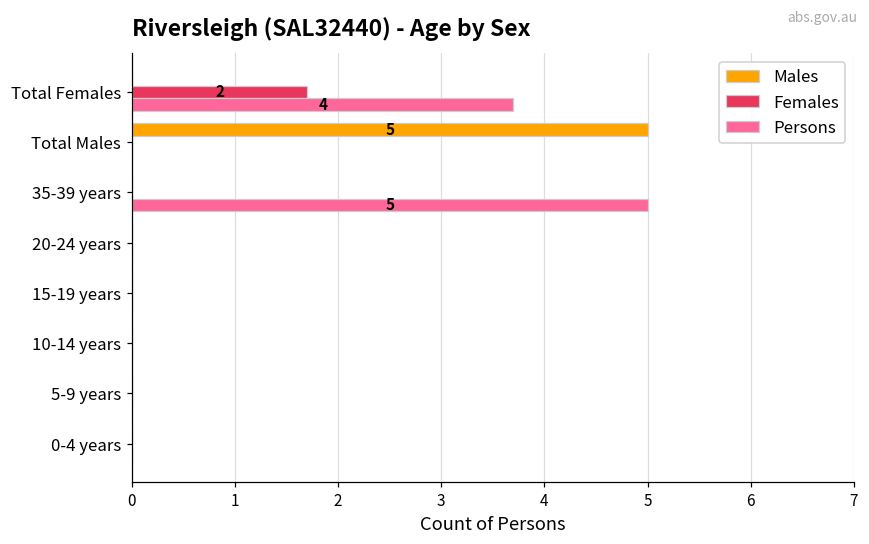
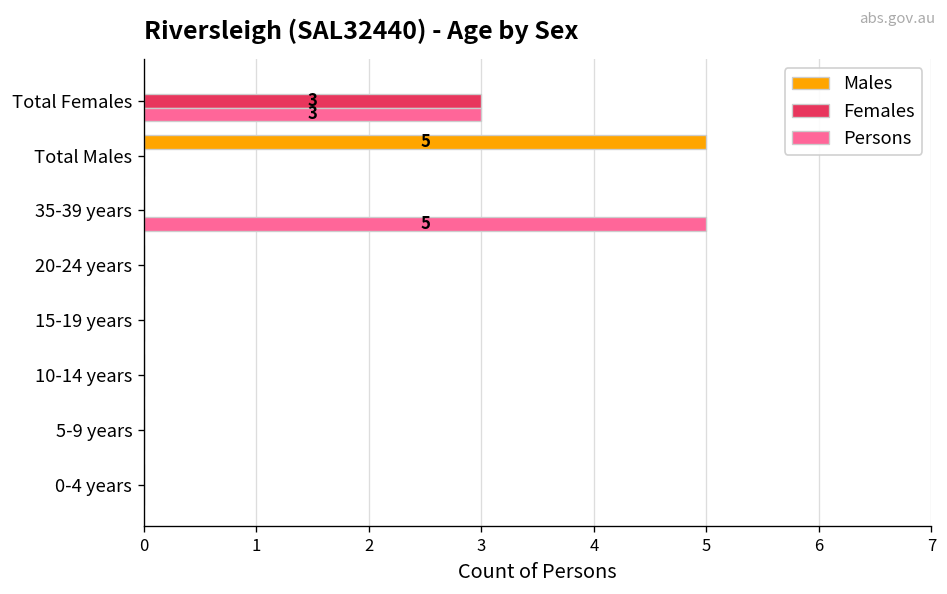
Females, Total Females: 2 -> 3
Persons, Total Females: 4 -> 3
